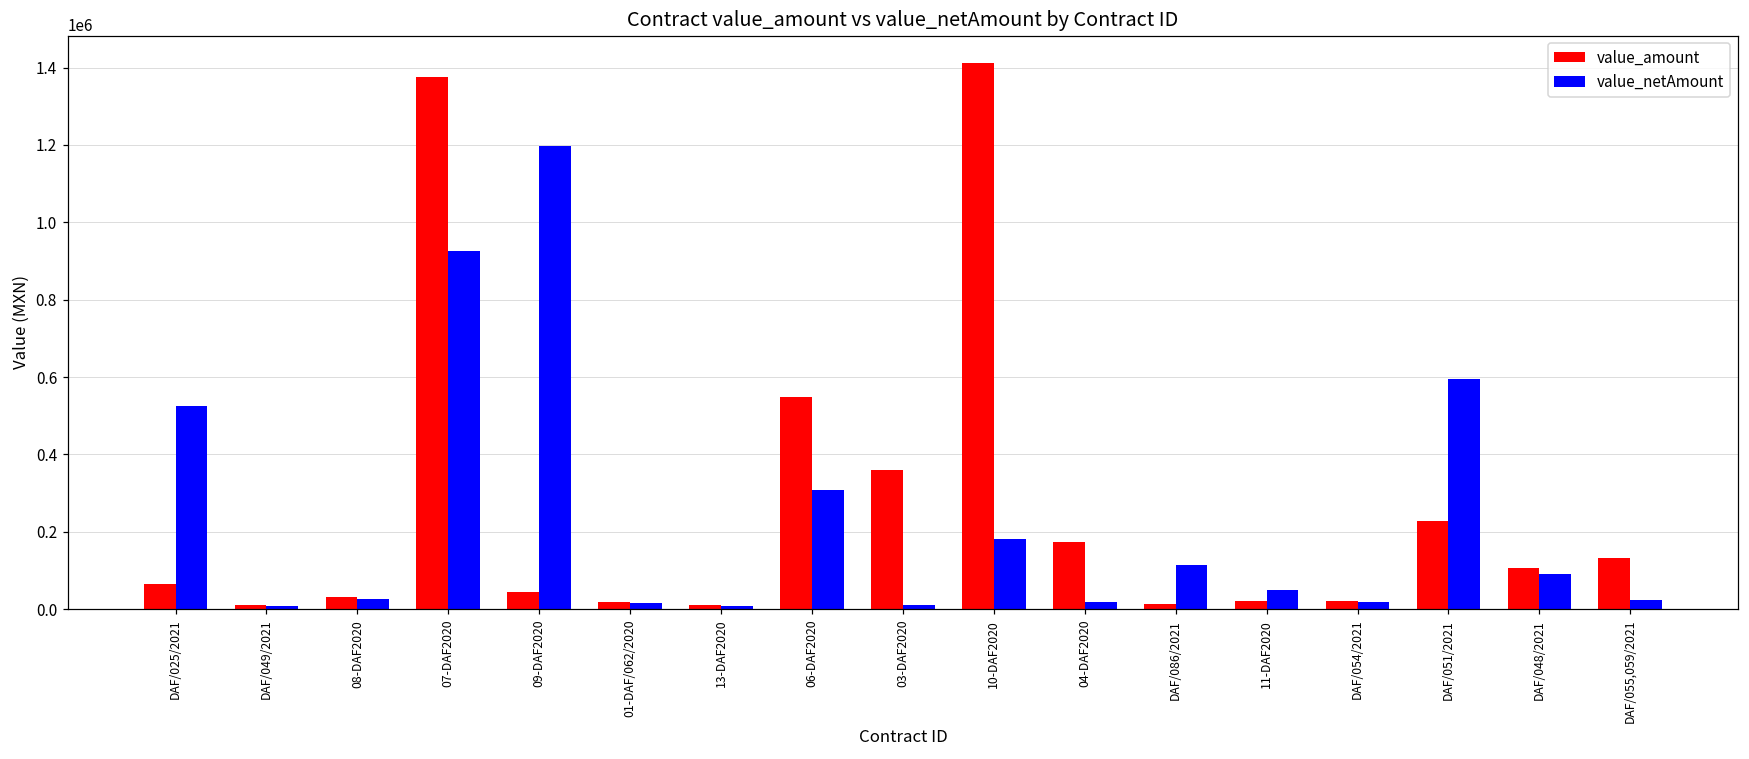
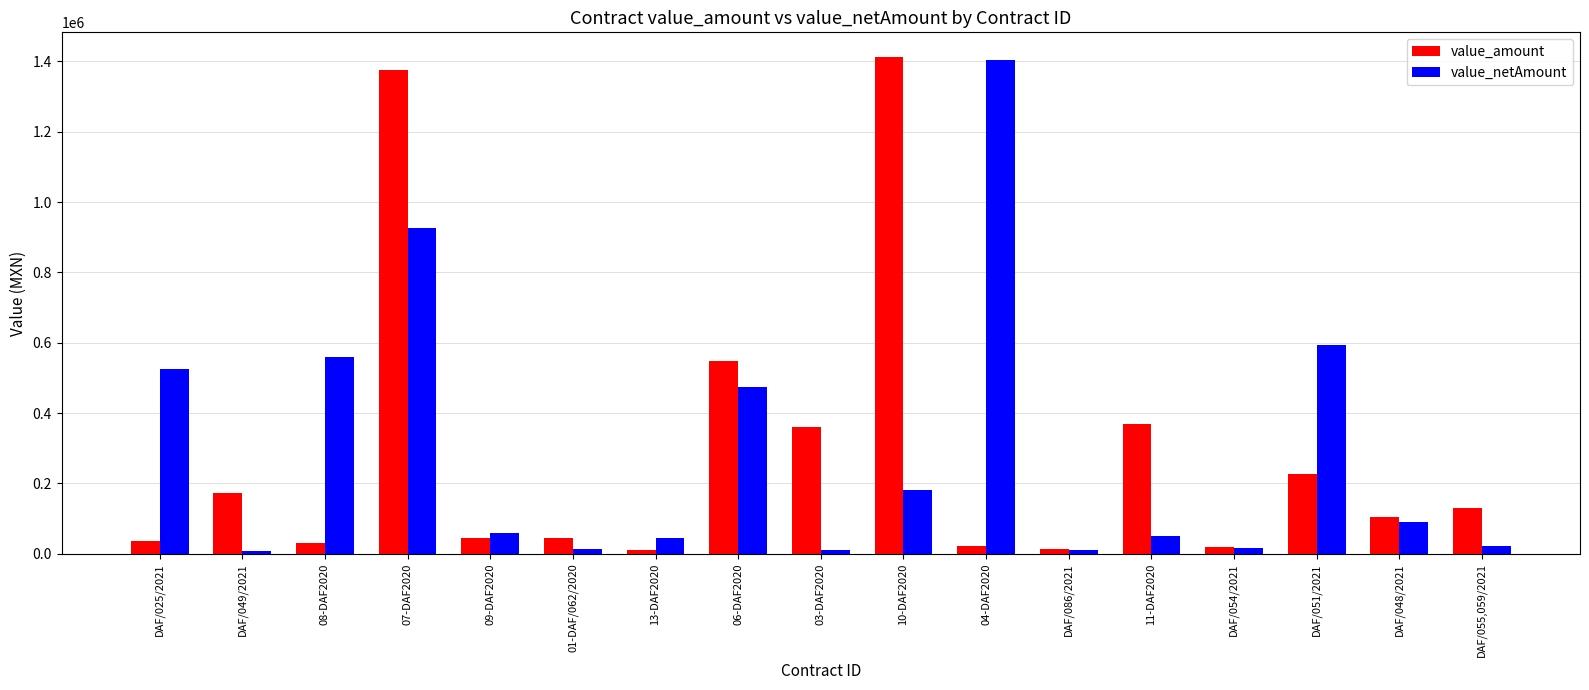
value_amount, DAF/025/2021: 60000 -> 40000
value_amount, DAF/049/2021: 10000 -> 170000
value_netAmount, 08-DAF2020: 30000 -> 560000
value_netAmount, 09-DAF2020: 1200000 -> 60000
value_amount, 01-DAF/062/2020: 20000 -> 40000
value_netAmount, 13-DAF2020: 10000 -> 50000
value_netAmount, 06-DAF2020: 310000 -> 470000
value_amount, 04-DAF2020: 170000 -> 20000
value_netAmount, 04-DAF2020: 20000 -> 1400000
value_netAmount, DAF/086/2021: 110000 -> 10000
value_amount, 11-DAF2020: 20000 -> 370000
